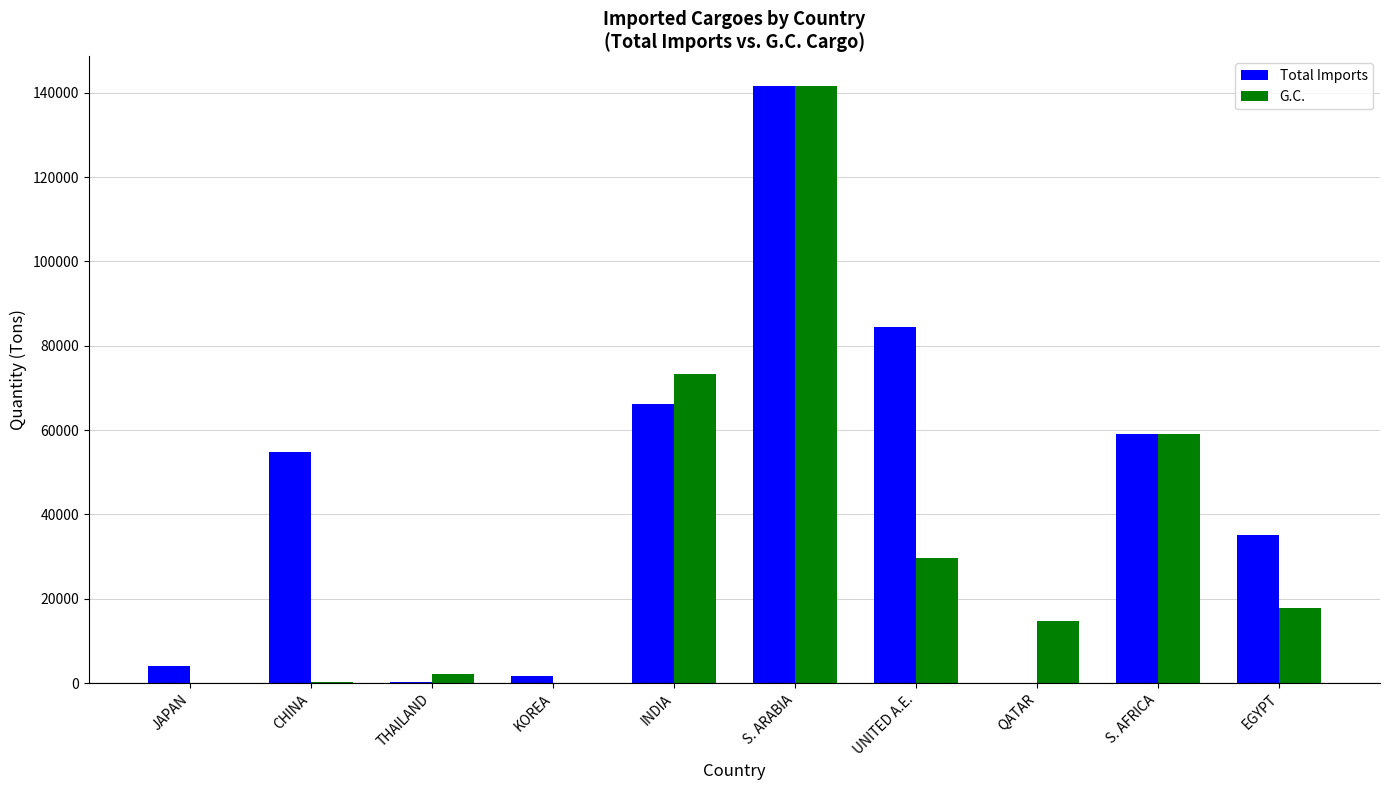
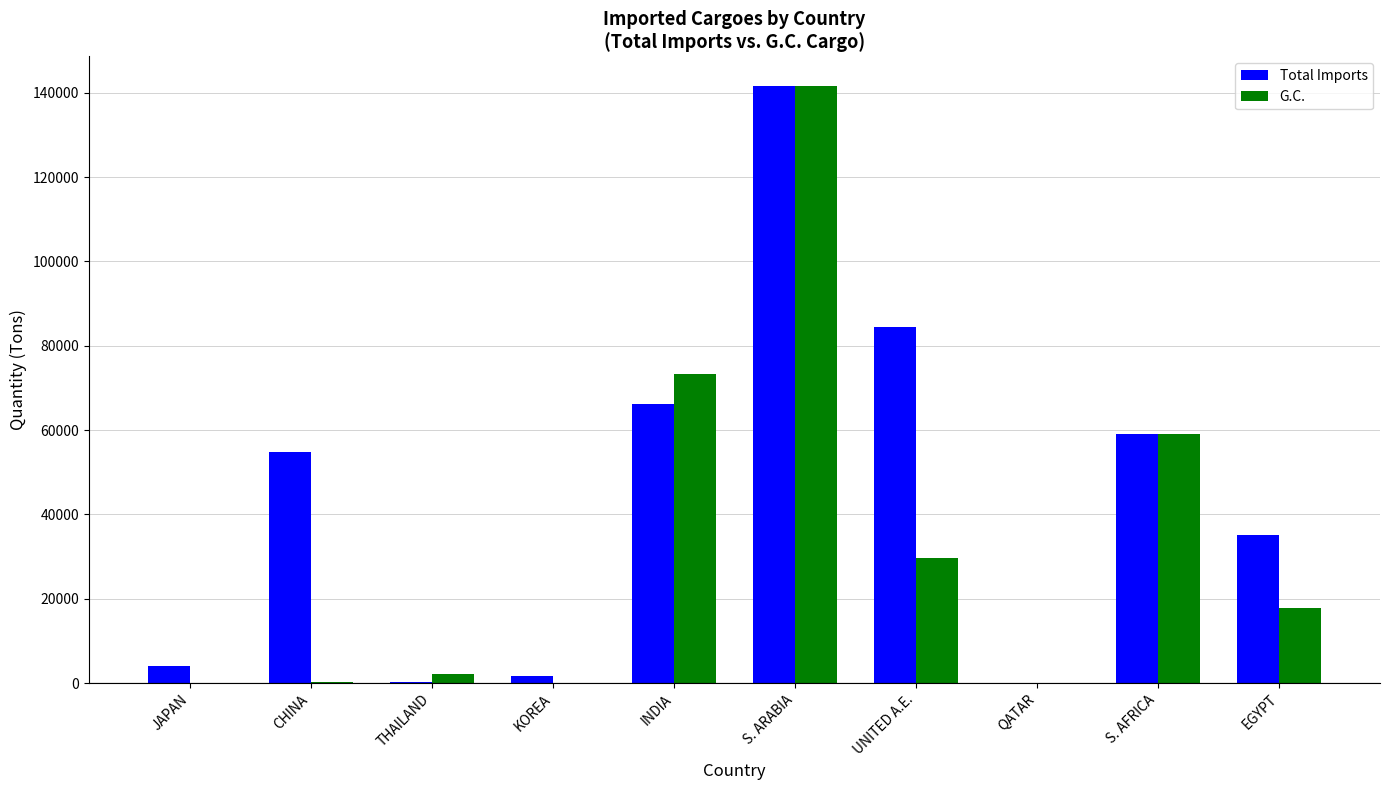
G.C., QATAR: 15000 -> 0
